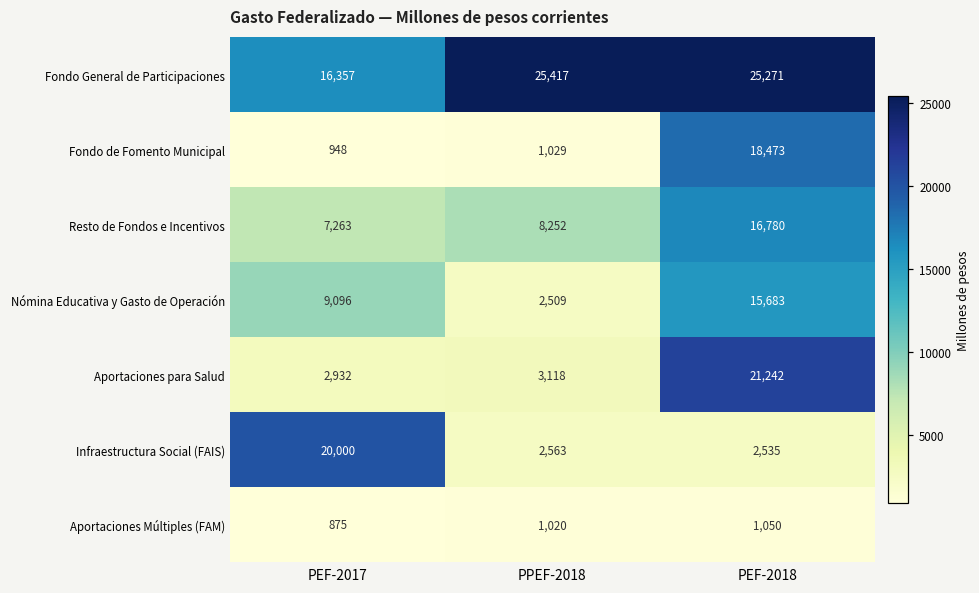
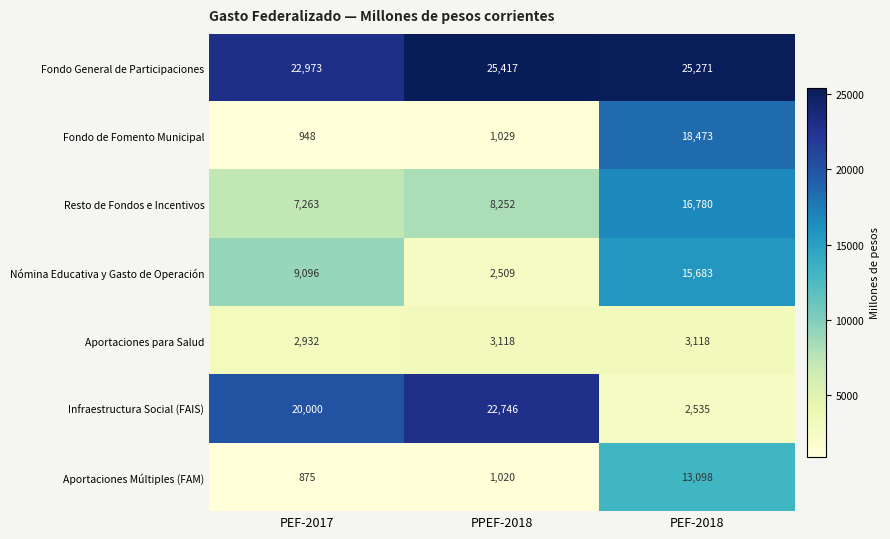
Fondo General de Participaciones, PEF-2017: 16,357 -> 22,973
Aportaciones para Salud, PEF-2018: 21,242 -> 3,118
Infraestructura Social (FAIS), PPEF-2018: 2,563 -> 22,746
Aportaciones Múltiples (FAM), PEF-2018: 1,050 -> 13,098
